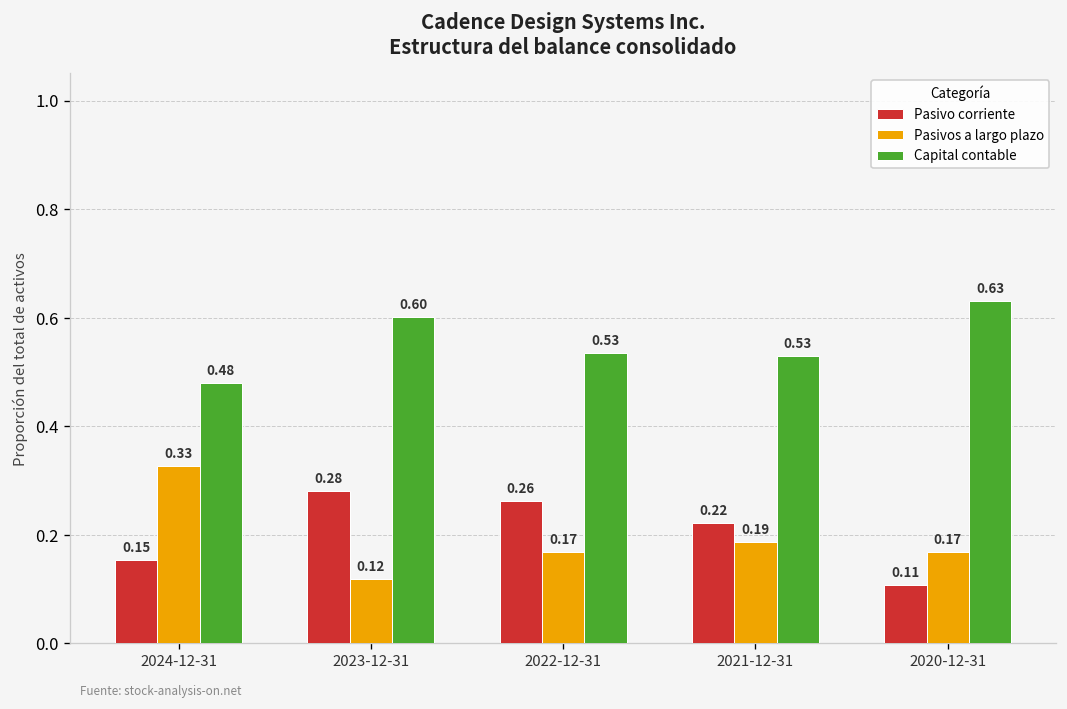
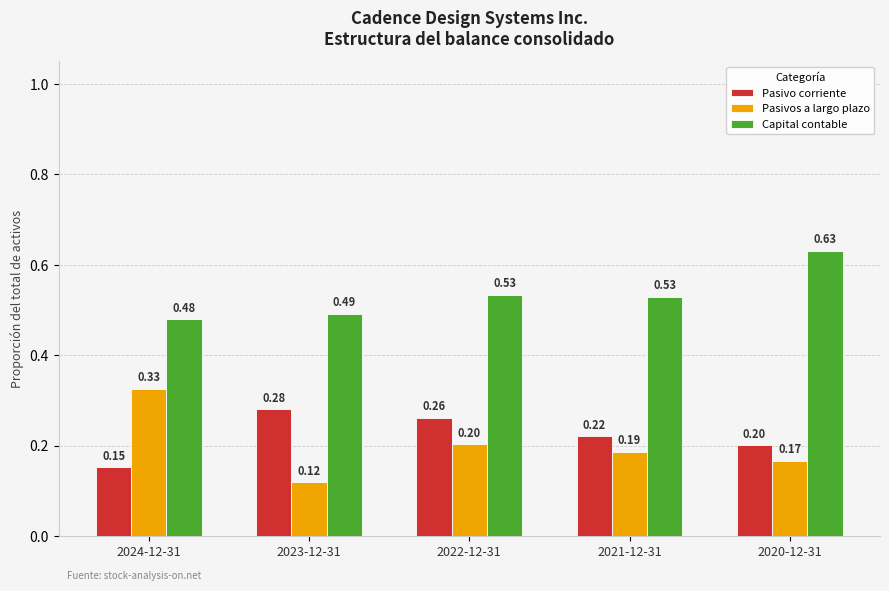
Capital contable, 2023-12-31: 0.60 -> 0.49
Pasivos a largo plazo, 2022-12-31: 0.17 -> 0.20
Pasivo corriente, 2020-12-31: 0.11 -> 0.20
